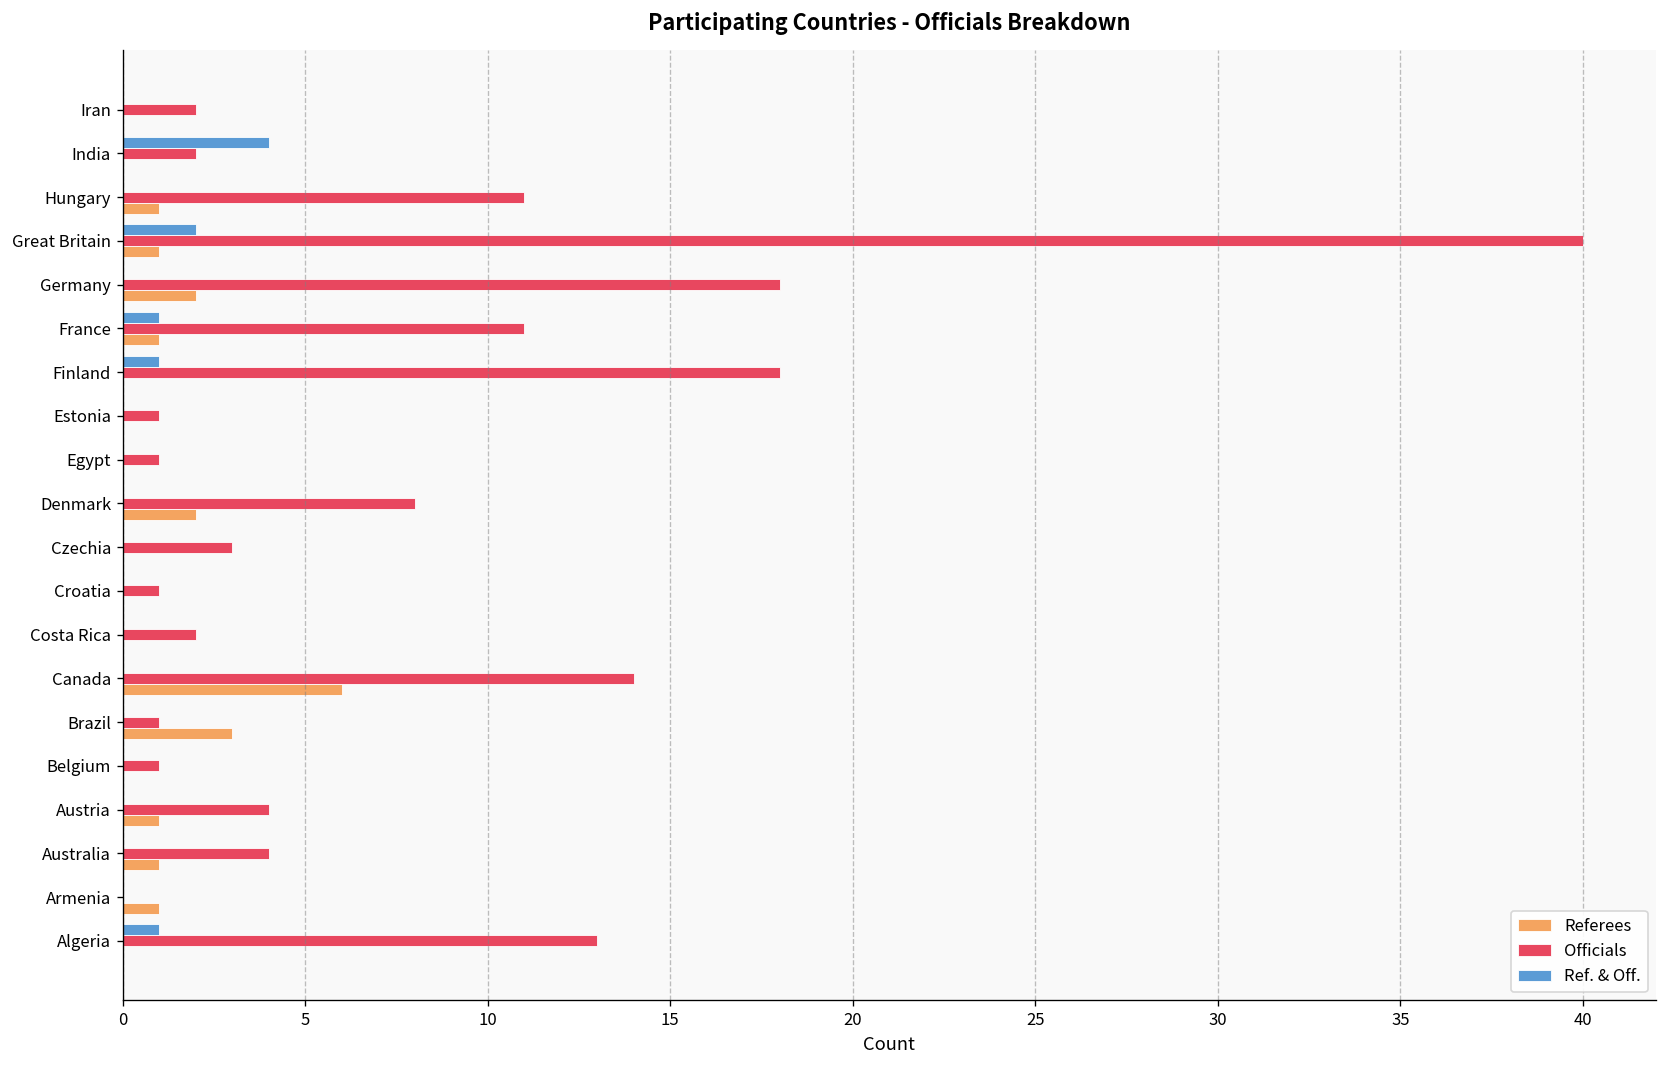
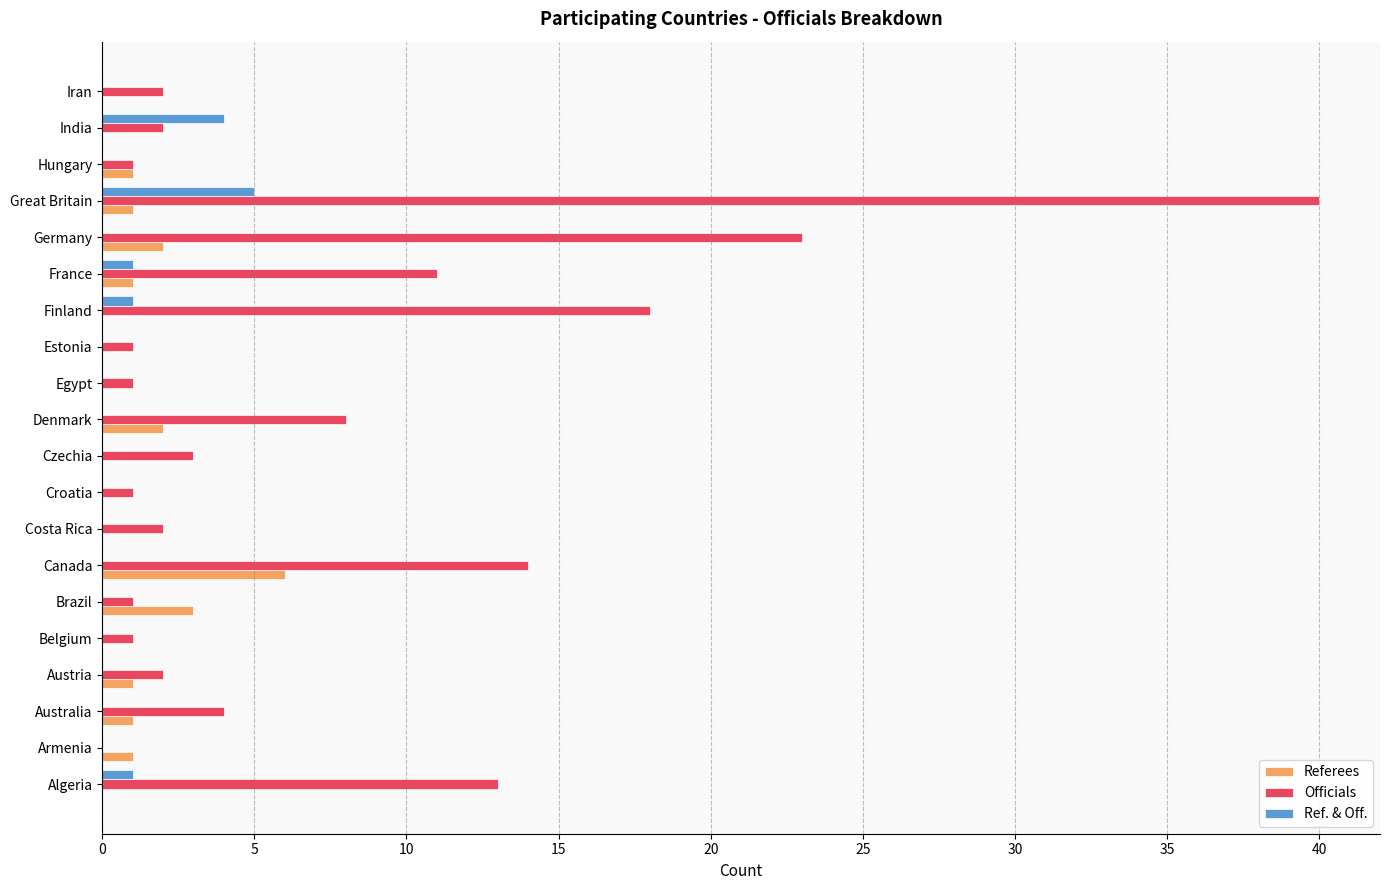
Officials, Hungary: 11 -> 1
Ref. & Off., Great Britain: 2 -> 5
Officials, Germany: 18 -> 23
Officials, Austria: 4 -> 2
